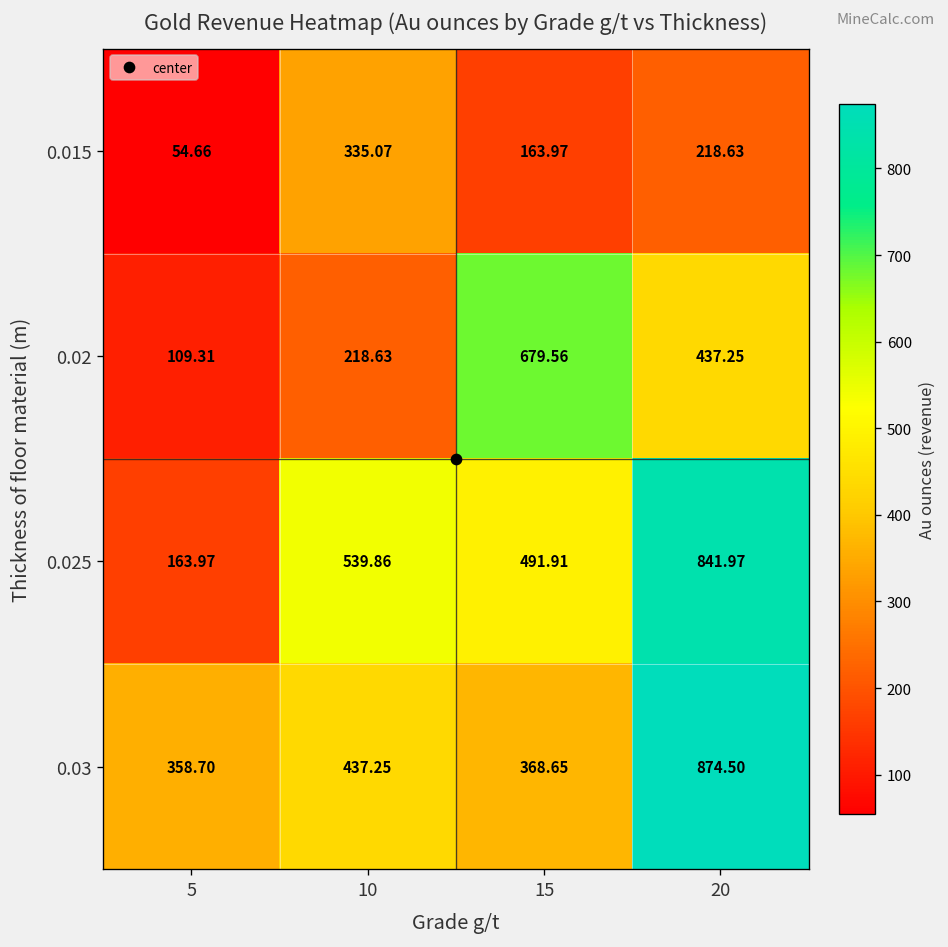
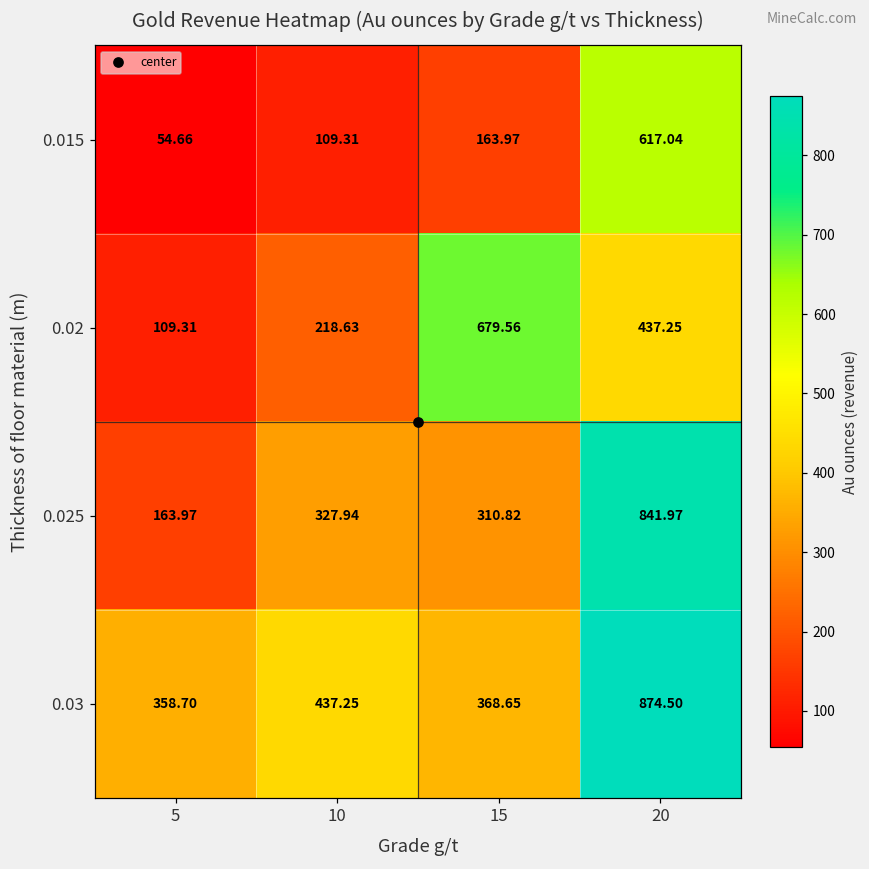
0.015, 10: 335.07 -> 109.31
0.015, 20: 218.63 -> 617.04
0.025, 10: 539.86 -> 327.94
0.025, 15: 491.91 -> 310.82
